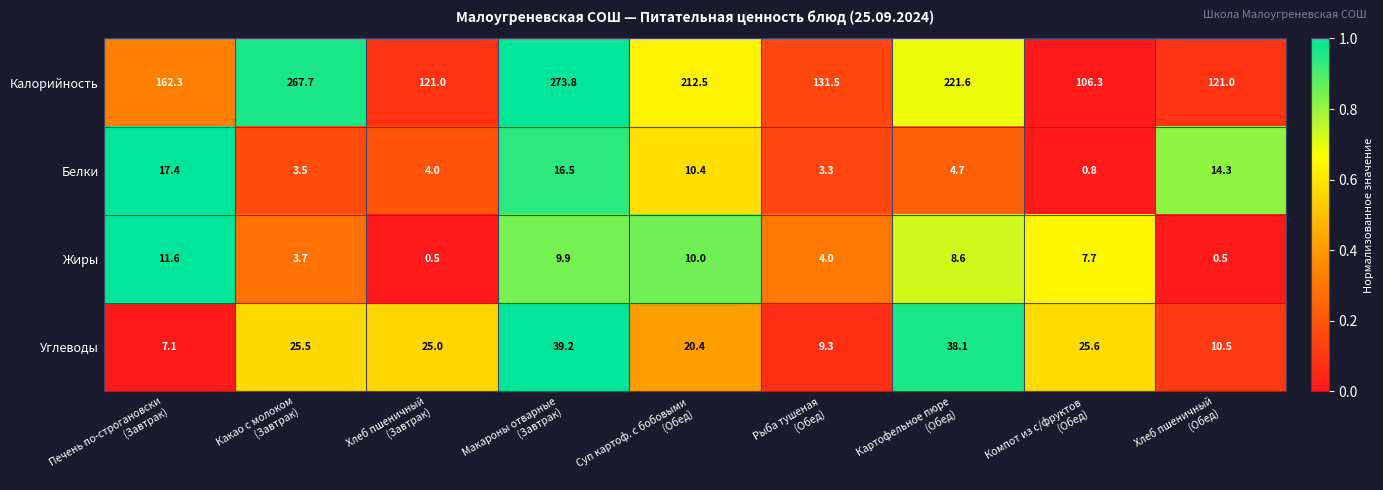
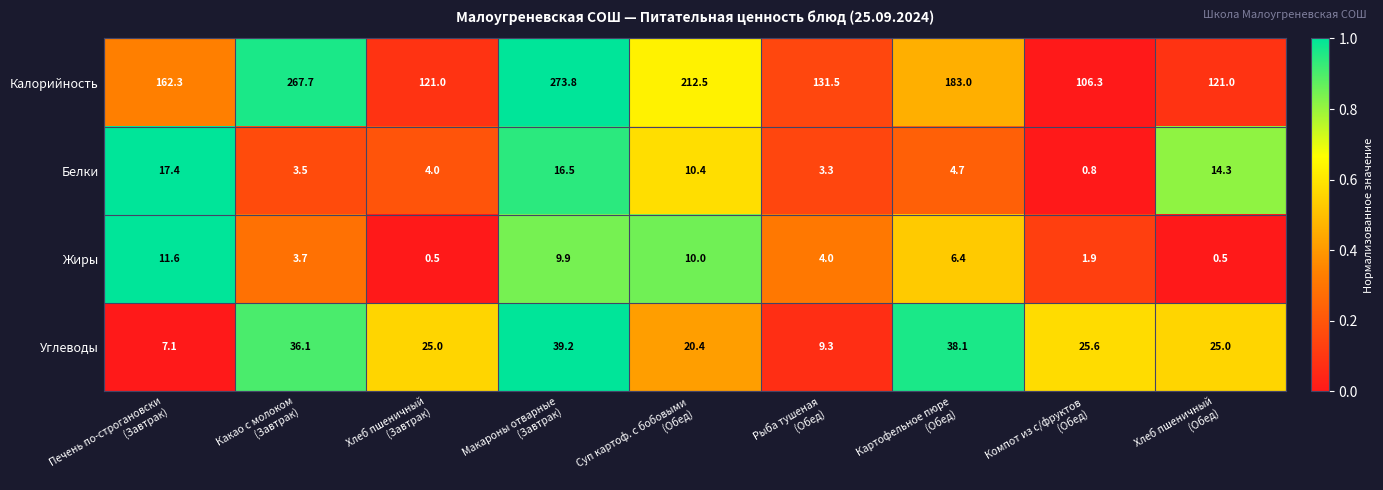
Калорийность, Картофельное пюре (Обед): 221.6 -> 183.0
Жиры, Картофельное пюре (Обед): 8.6 -> 6.4
Жиры, Компот из с/фруктов (Обед): 7.7 -> 1.9
Углеводы, Какао с молоком (Завтрак): 25.5 -> 36.1
Углеводы, Хлеб пшеничный (Обед): 10.5 -> 25.0
